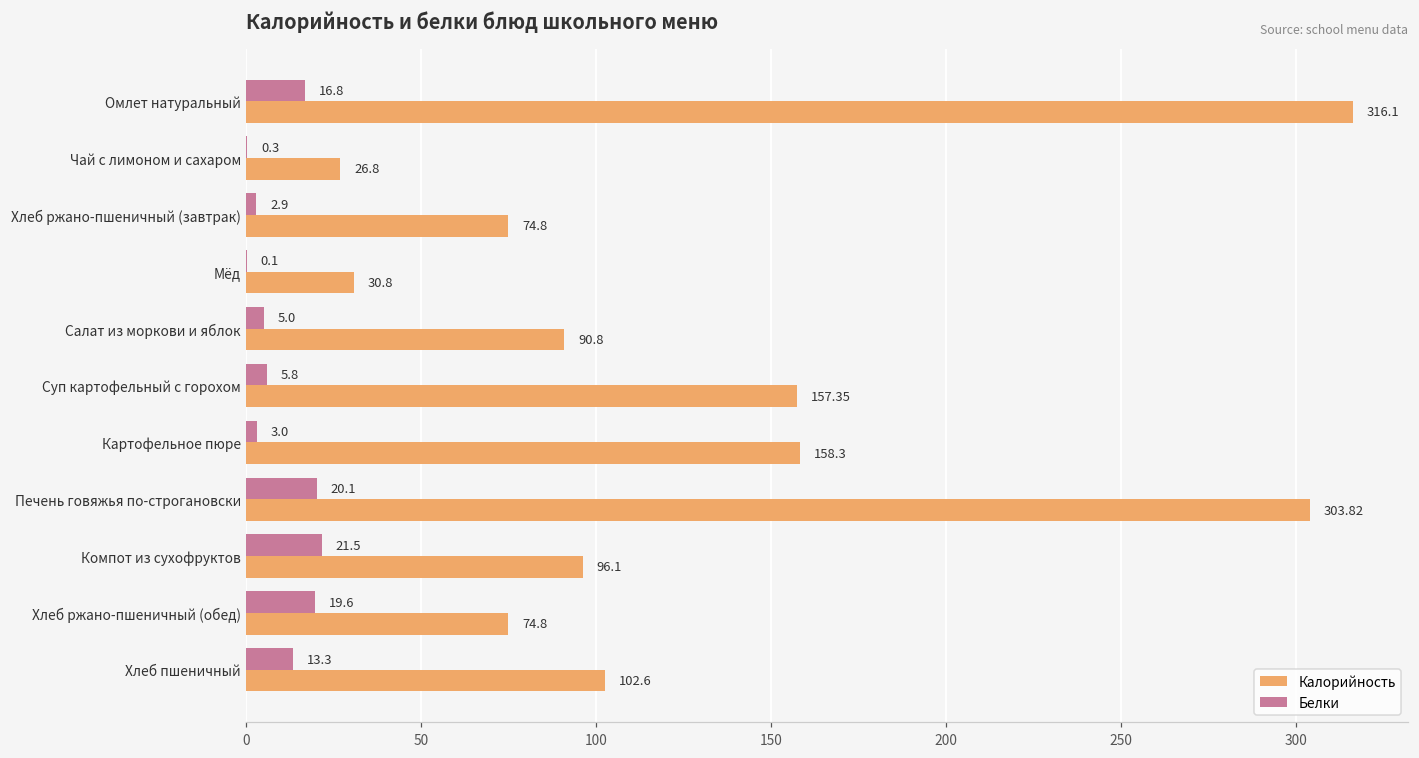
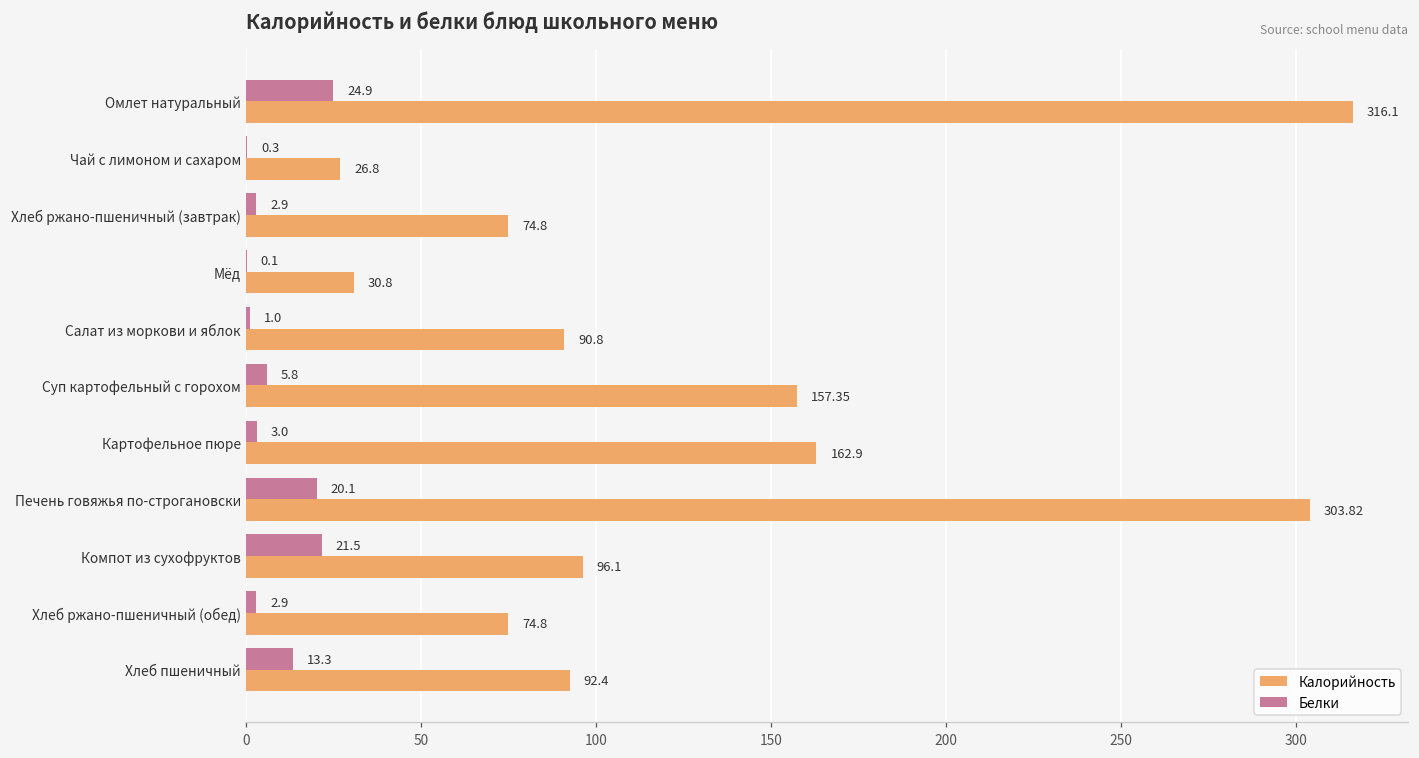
Белки, Омлет натуральный: 16.8 -> 24.9
Белки, Салат из моркови и яблок: 5.0 -> 1.0
Калорийность, Картофельное пюре: 158.3 -> 162.9
Белки, Хлеб ржано-пшеничный (обед): 19.6 -> 2.9
Калорийность, Хлеб пшеничный: 102.6 -> 92.4
